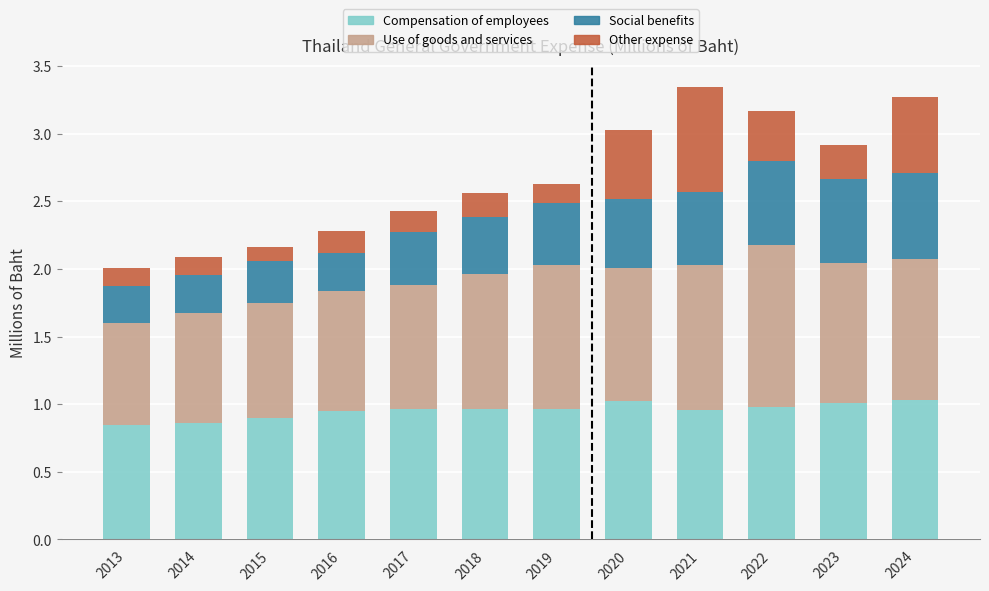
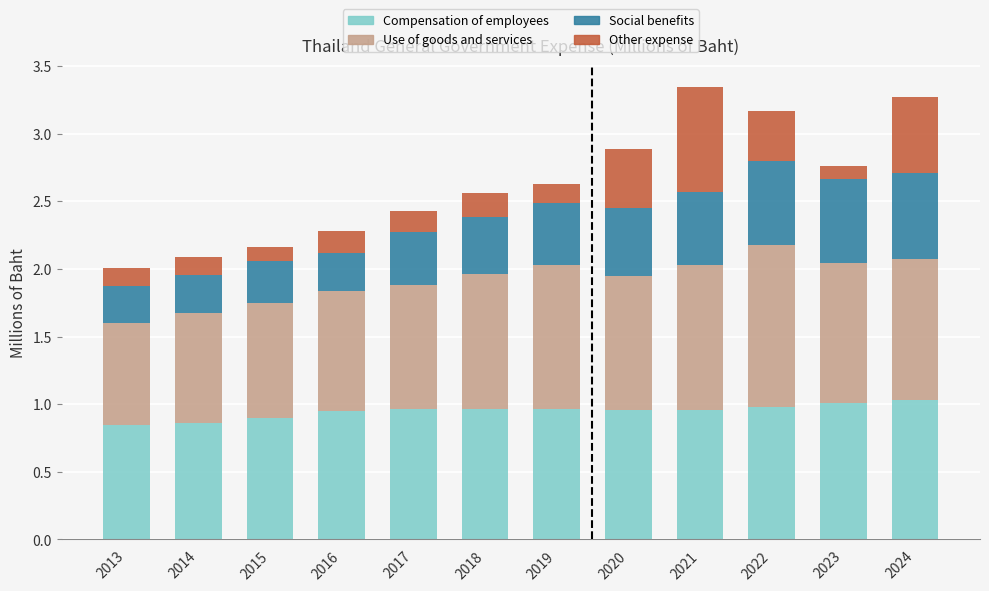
Compensation of employees, 2020: 1.02 -> 0.96
Other expense, 2020: 0.51 -> 0.43
Other expense, 2023: 0.25 -> 0.10
